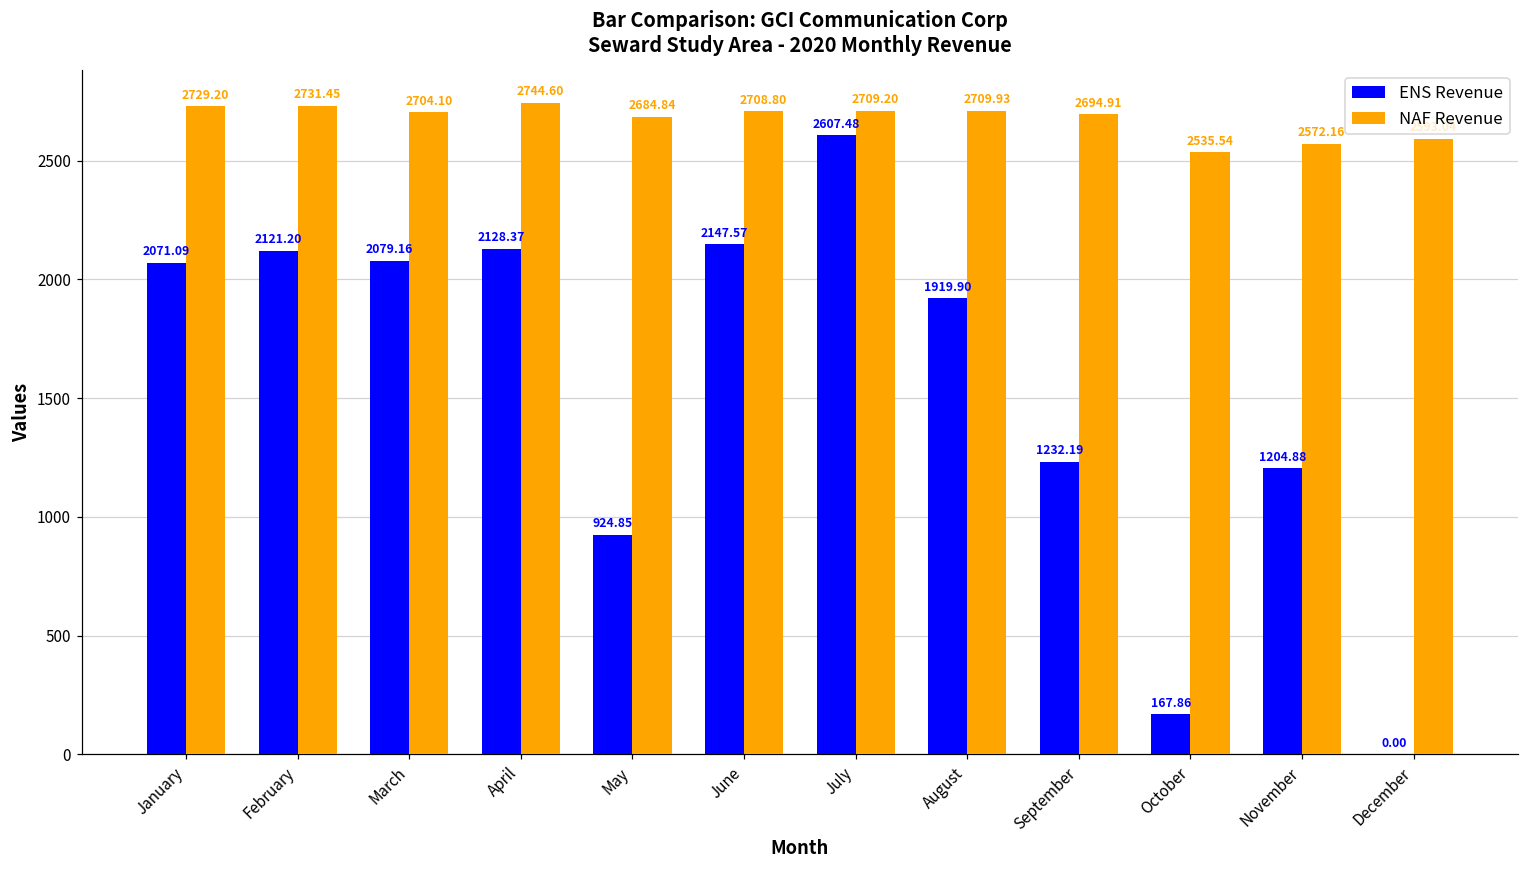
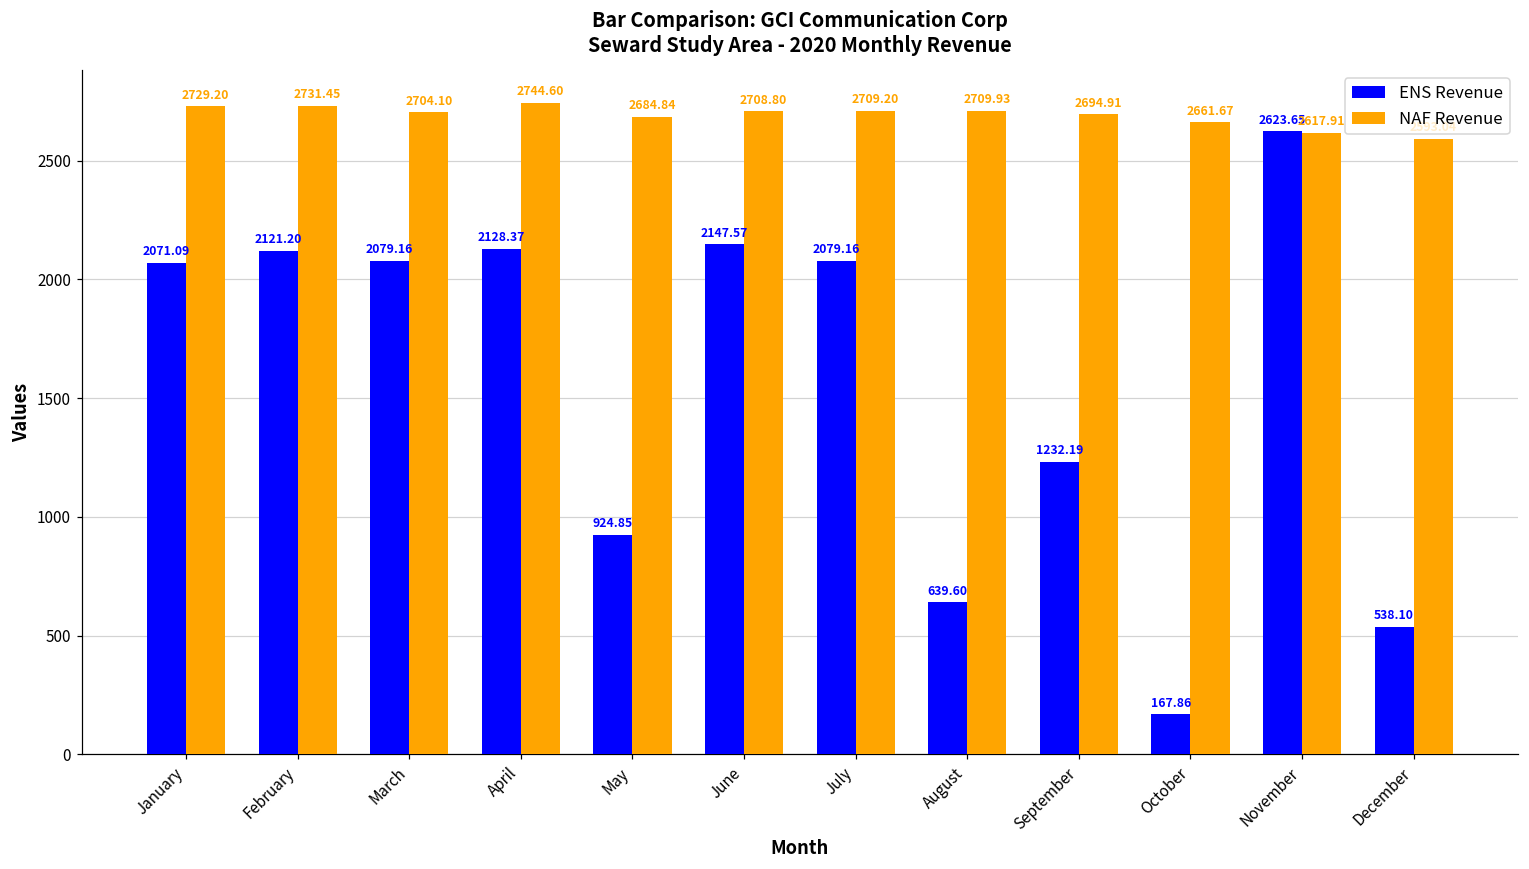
ENS Revenue, July: 2607.48 -> 2079.16
ENS Revenue, August: 1919.90 -> 639.60
NAF Revenue, October: 2535.54 -> 2661.67
ENS Revenue, November: 1204.88 -> 2623.65
NAF Revenue, November: 2572.16 -> 2617.91
ENS Revenue, December: 0.00 -> 538.10
